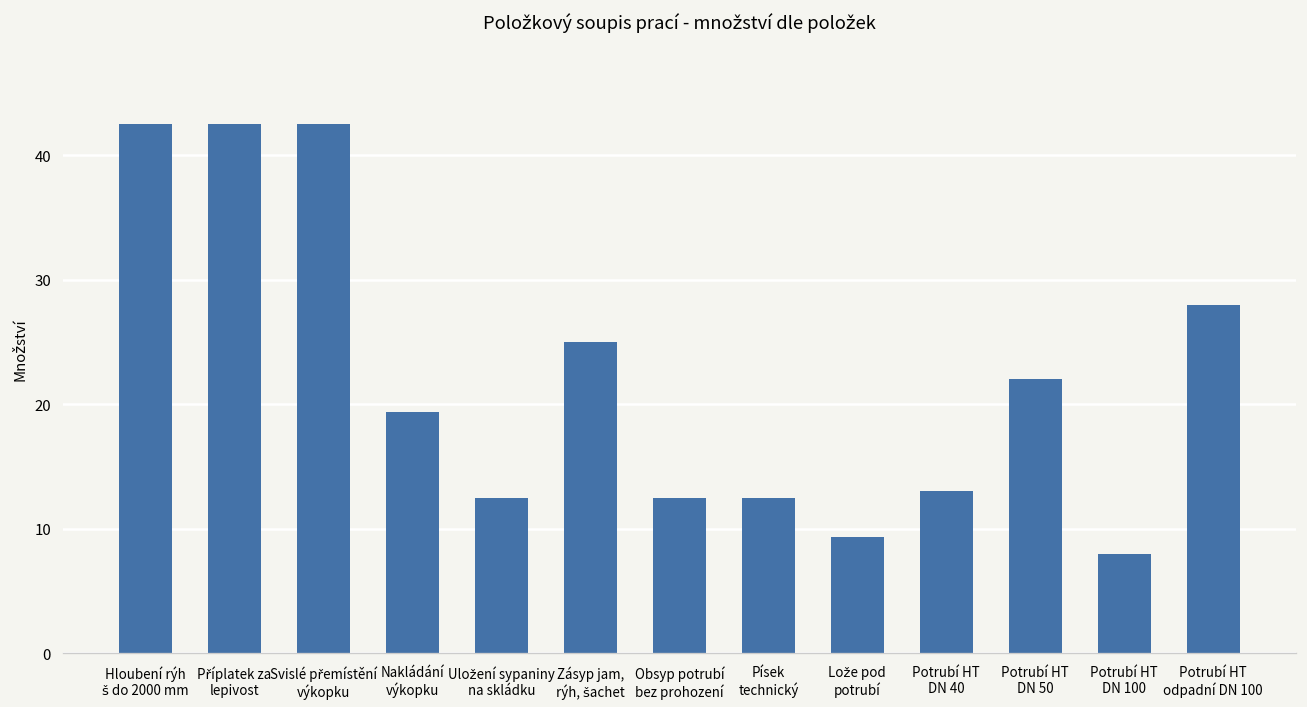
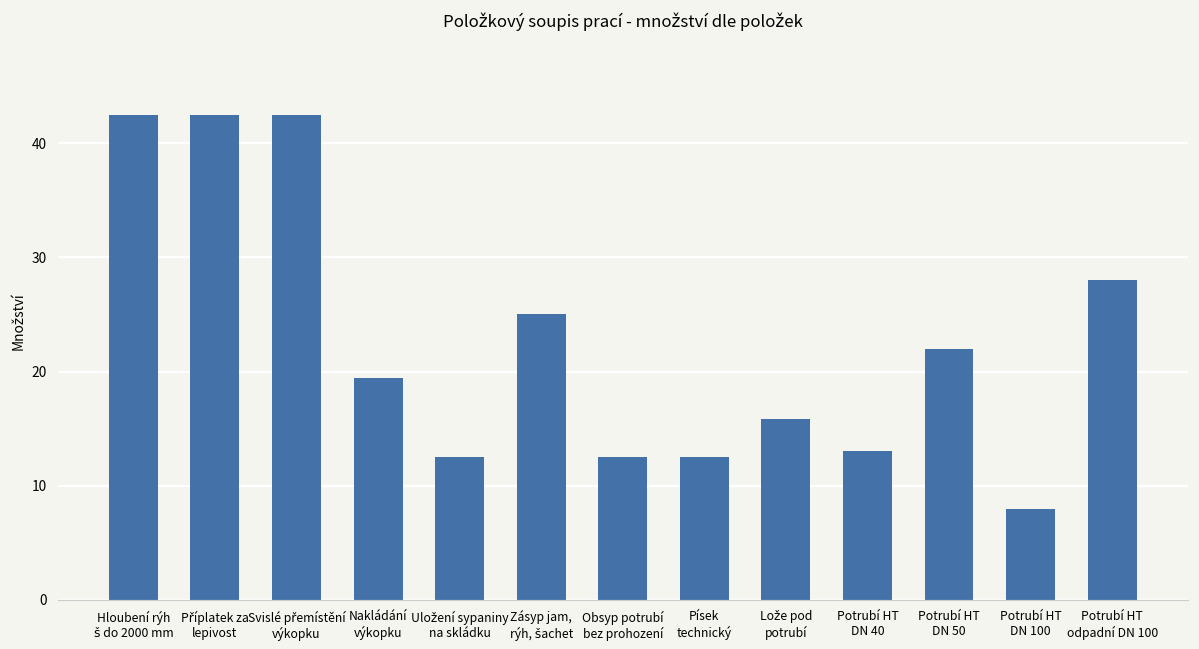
Lože pod potrubí: 9.3 -> 15.8
